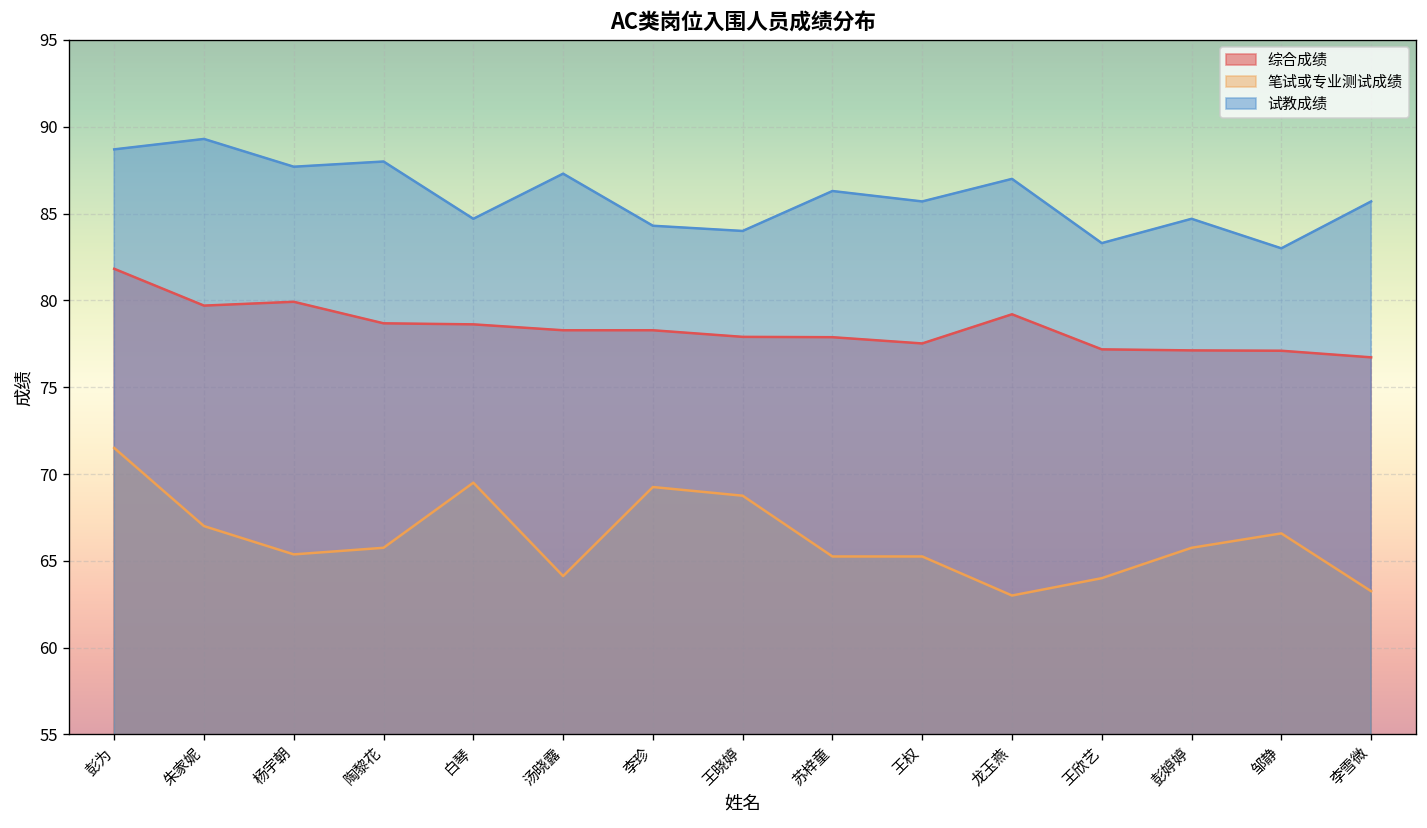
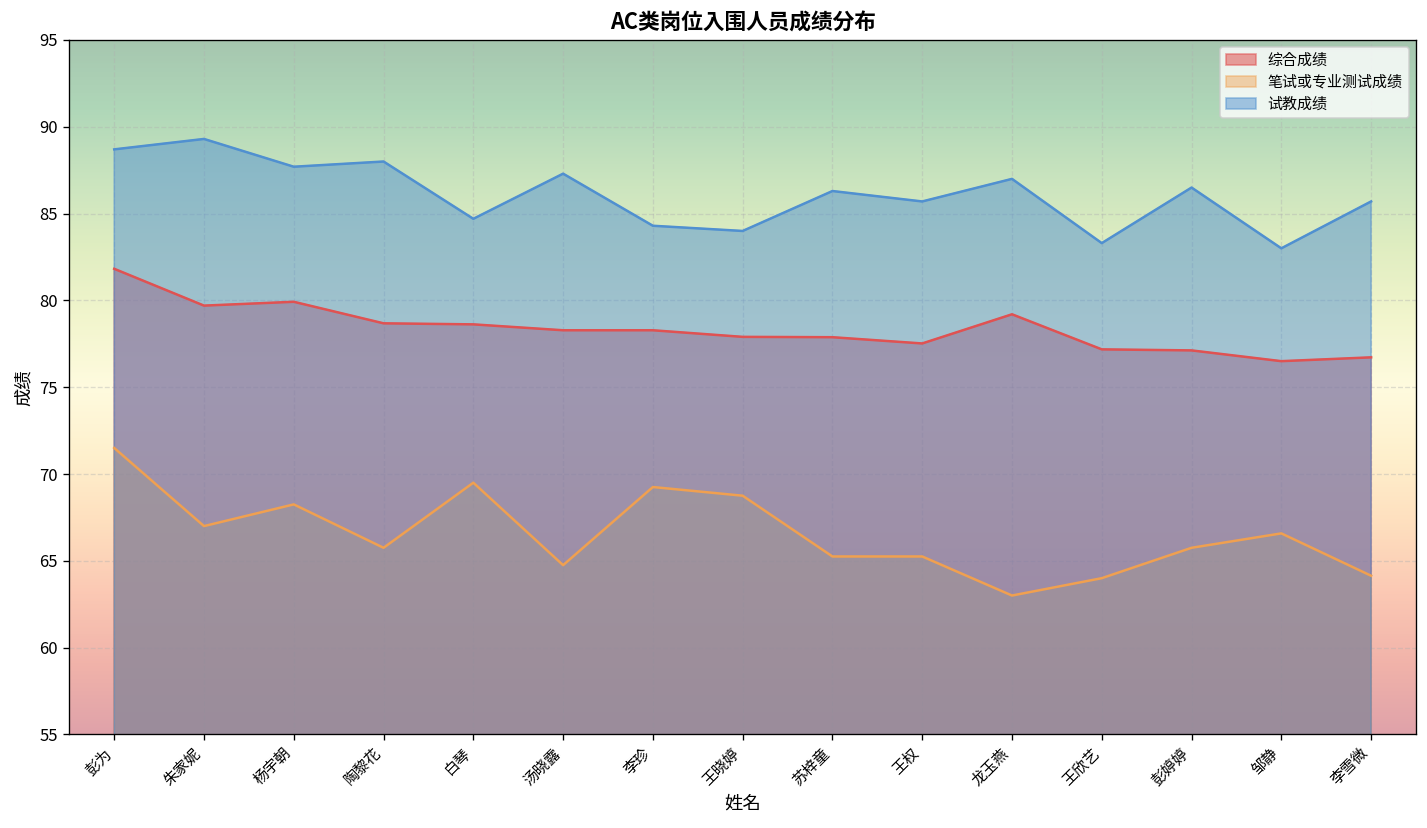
笔试或专业测试成绩, 杨宇朝: 65.4 -> 68.3
笔试或专业测试成绩, 汤晓露: 64.1 -> 64.8
试教成绩, 彭婷婷: 84.7 -> 86.5
综合成绩, 邹静: 77.1 -> 76.5
笔试或专业测试成绩, 李雪微: 63.3 -> 64.1
